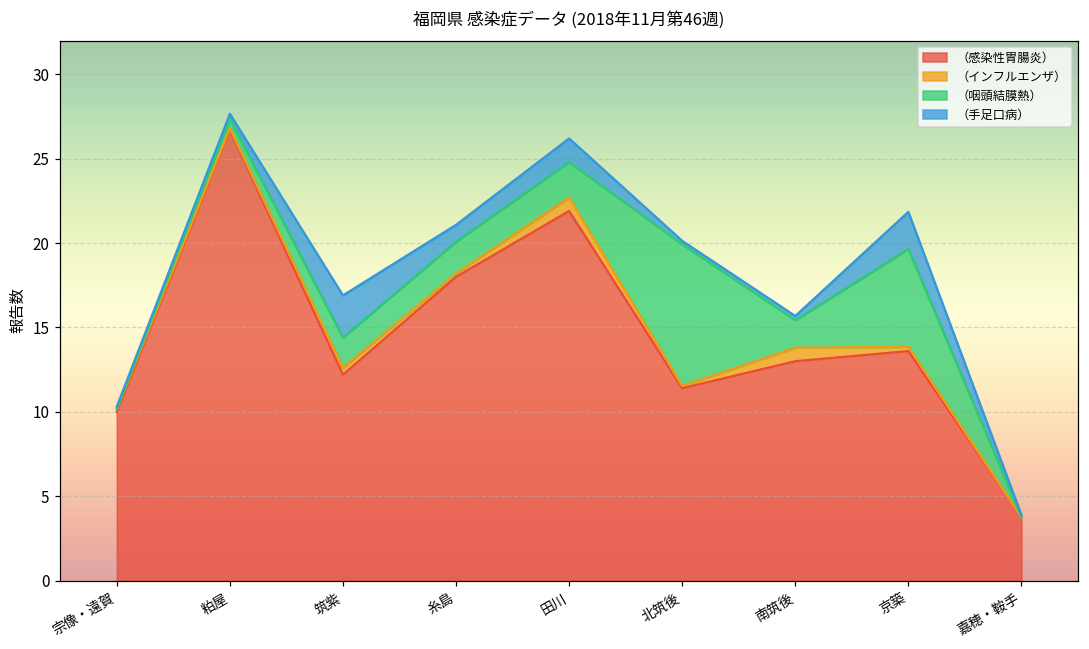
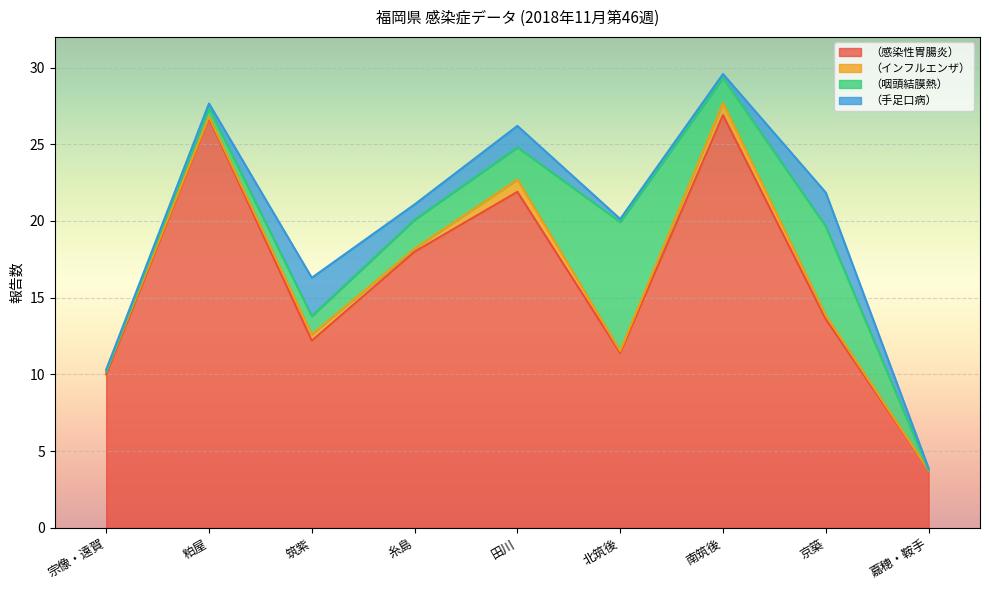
（咽頭結膜熱）, 筑紫: 1.8 -> 1.2
（感染性胃腸炎）, 南筑後: 13.0 -> 26.9
